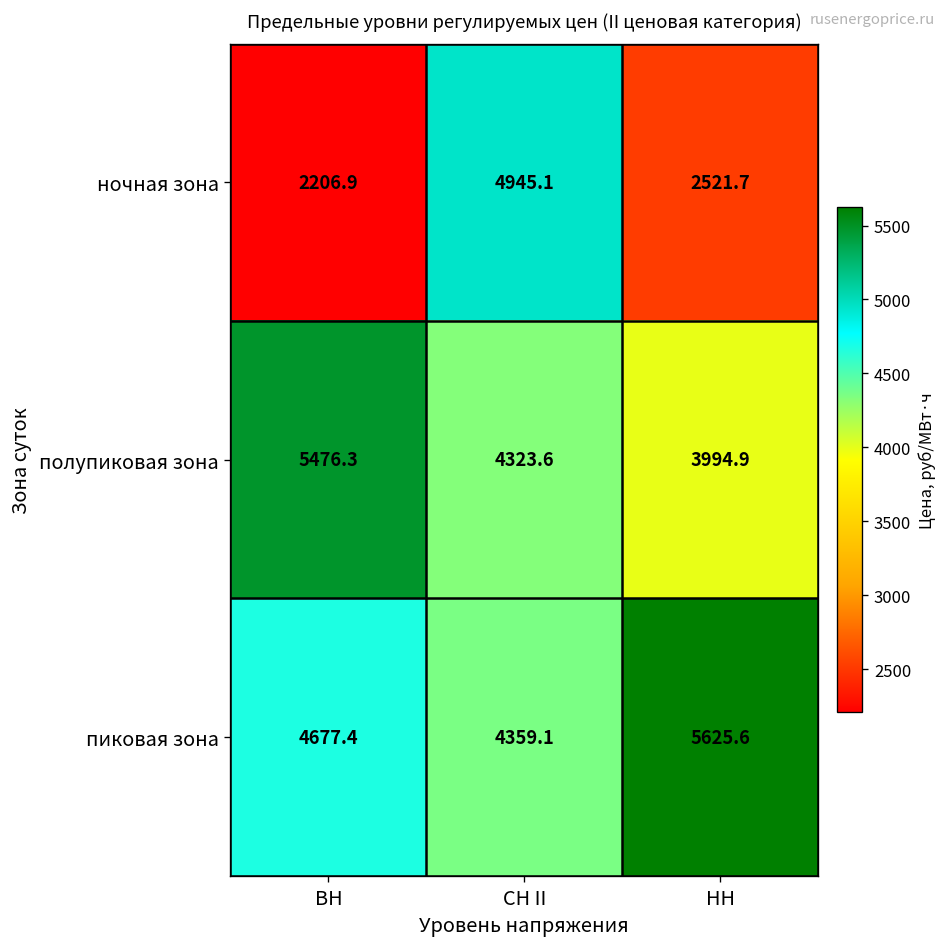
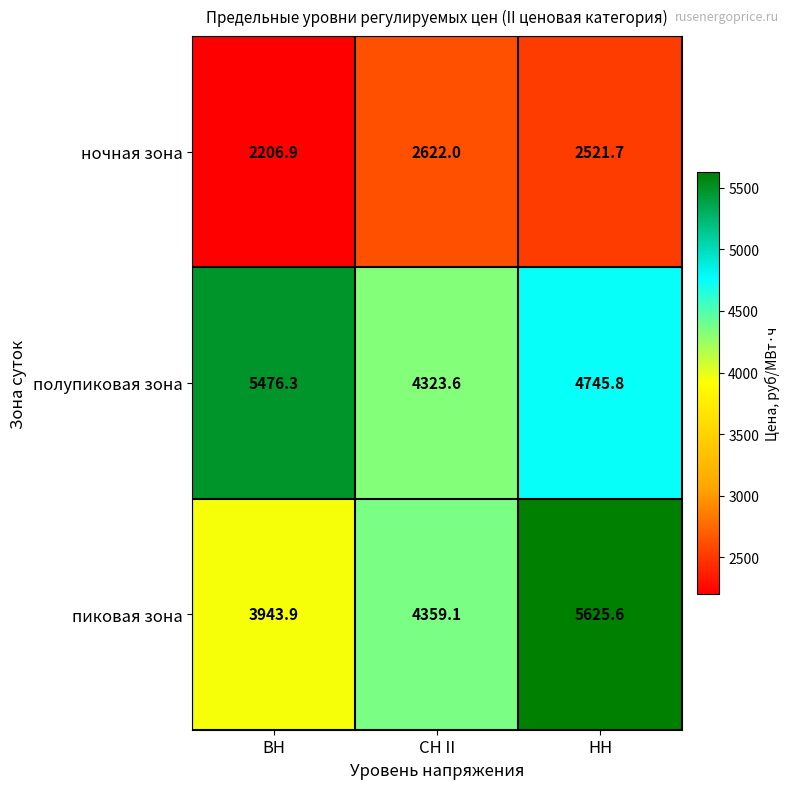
ночная зона, СН II: 4945.1 -> 2622.0
полупиковая зона, НН: 3994.9 -> 4745.8
пиковая зона, ВН: 4677.4 -> 3943.9
